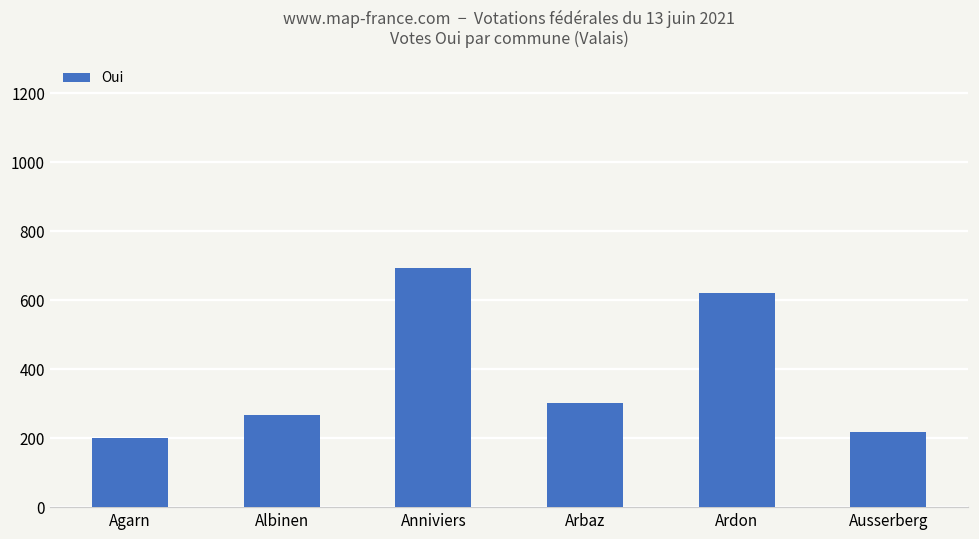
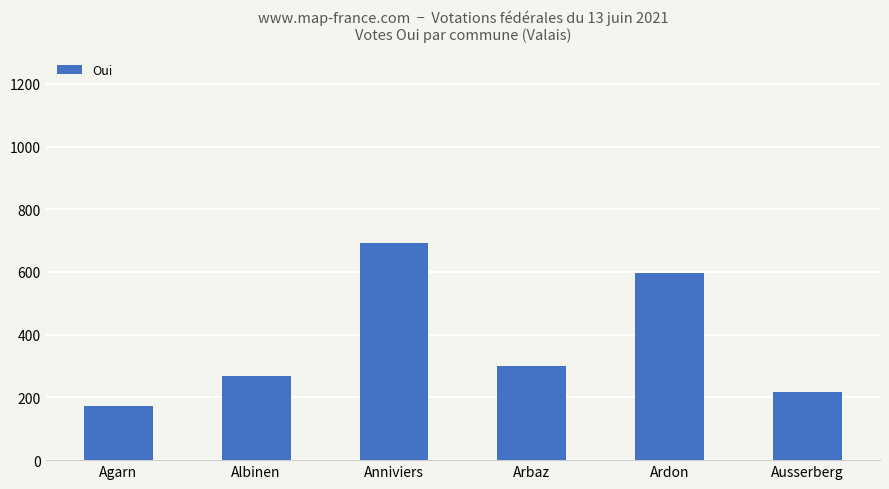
Agarn: 200 -> 170
Ardon: 620 -> 600
